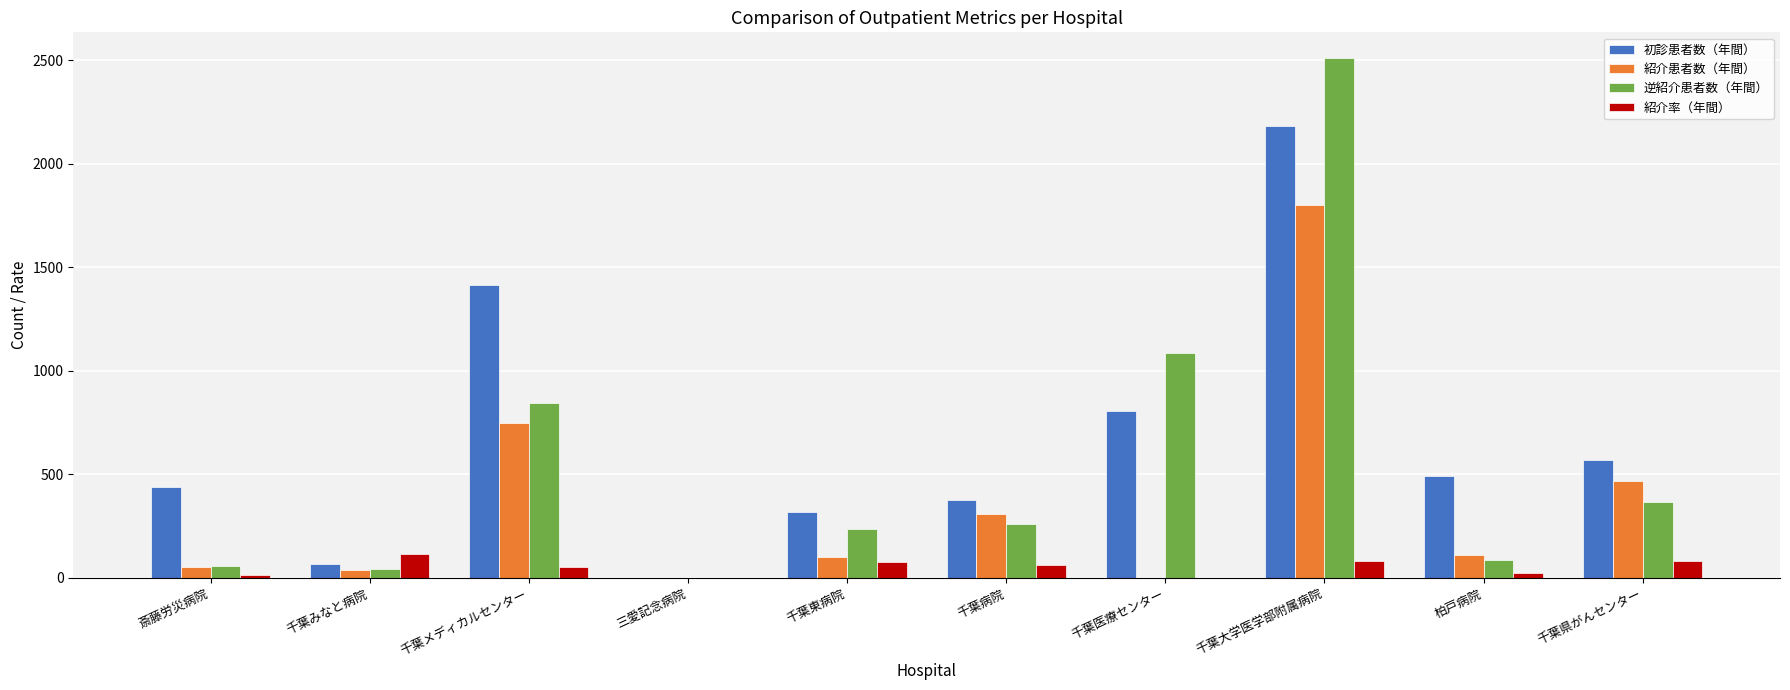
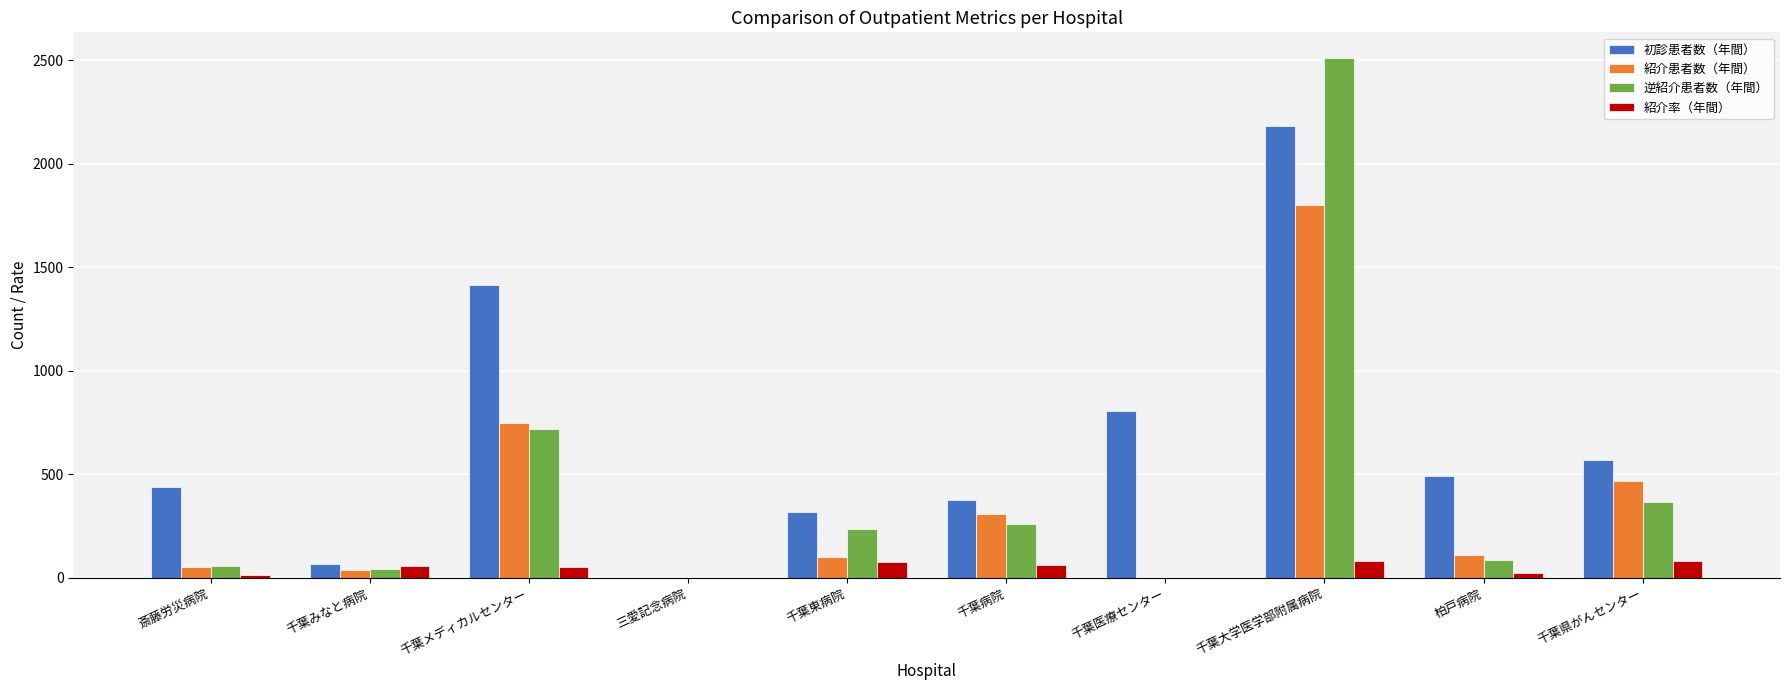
紹介率（年間）, 千葉みなと病院: 110 -> 60
逆紹介患者数（年間）, 千葉メディカルセンター: 850 -> 720
逆紹介患者数（年間）, 千葉医療センター: 1080 -> 0
